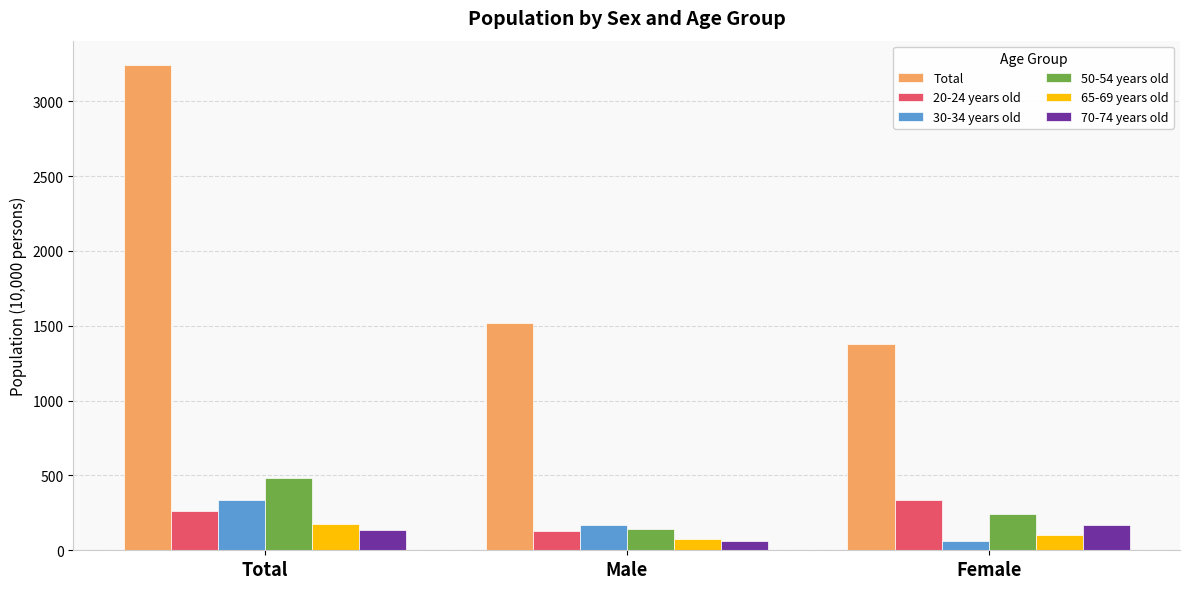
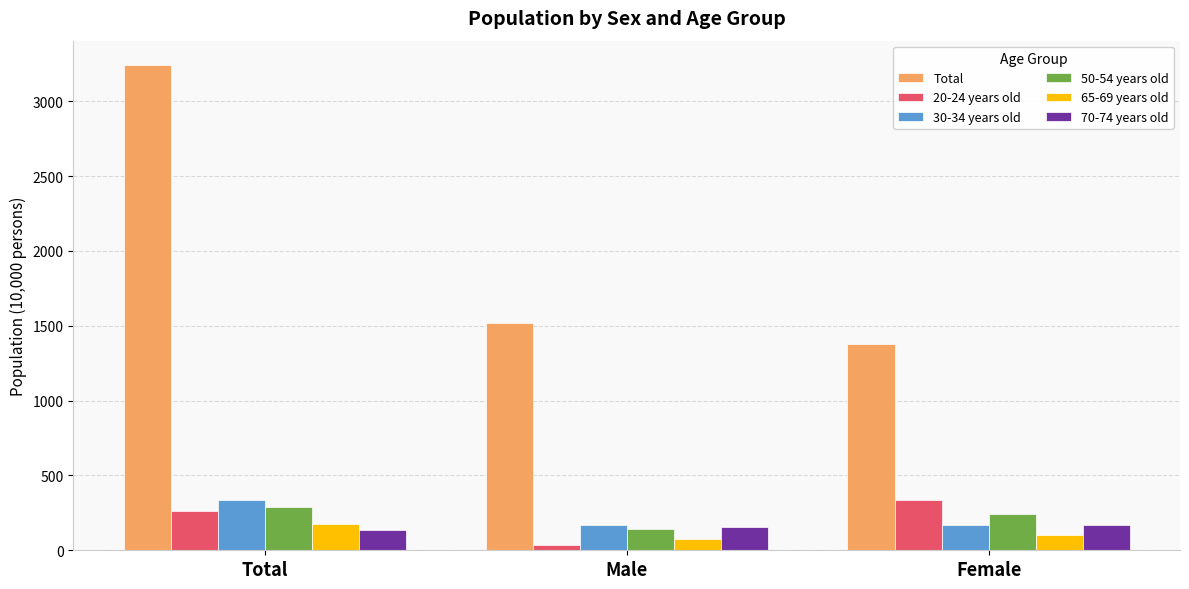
50-54 years old, Total: 480 -> 290
20-24 years old, Male: 130 -> 40
70-74 years old, Male: 60 -> 160
30-34 years old, Female: 60 -> 170
